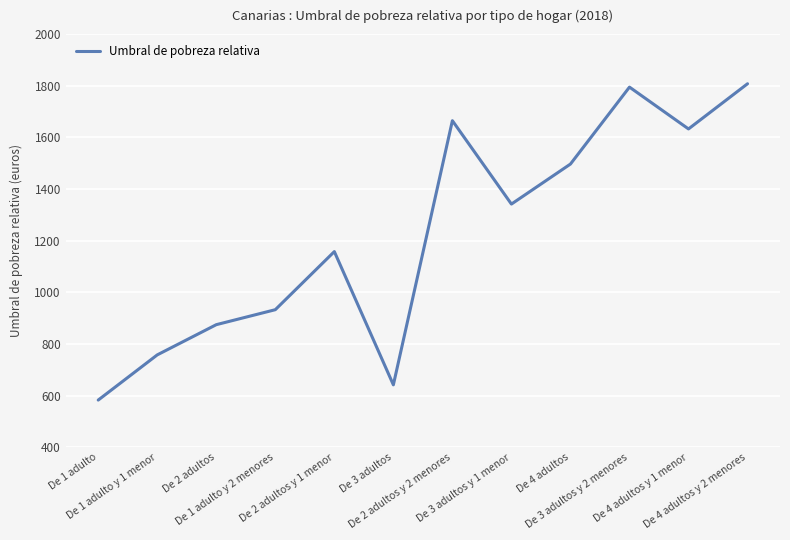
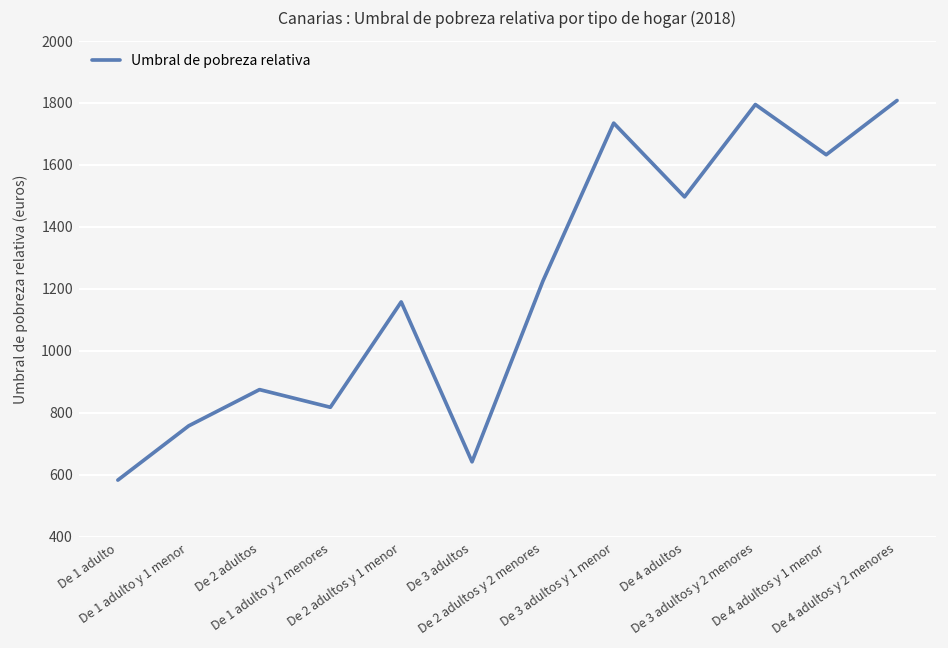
De 1 adulto y 2 menores: 930 -> 820
De 2 adultos y 2 menores: 1670 -> 1230
De 3 adultos y 1 menor: 1340 -> 1740
